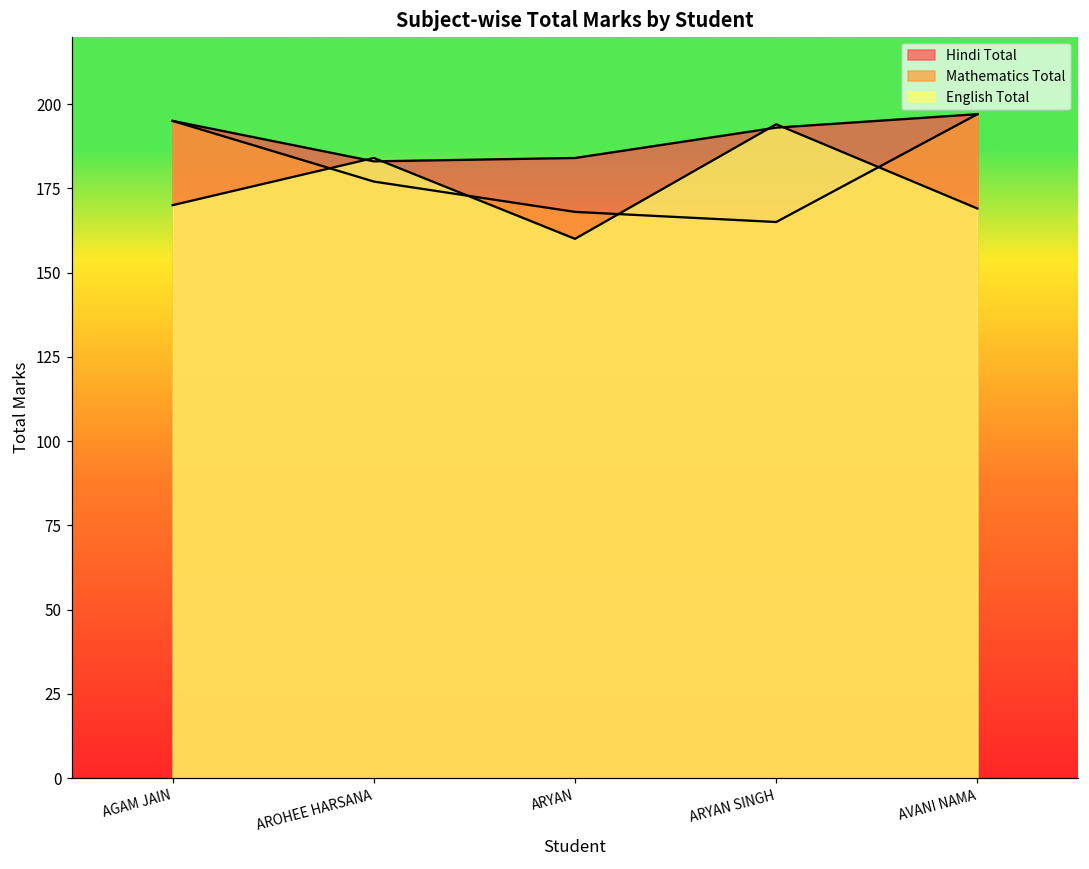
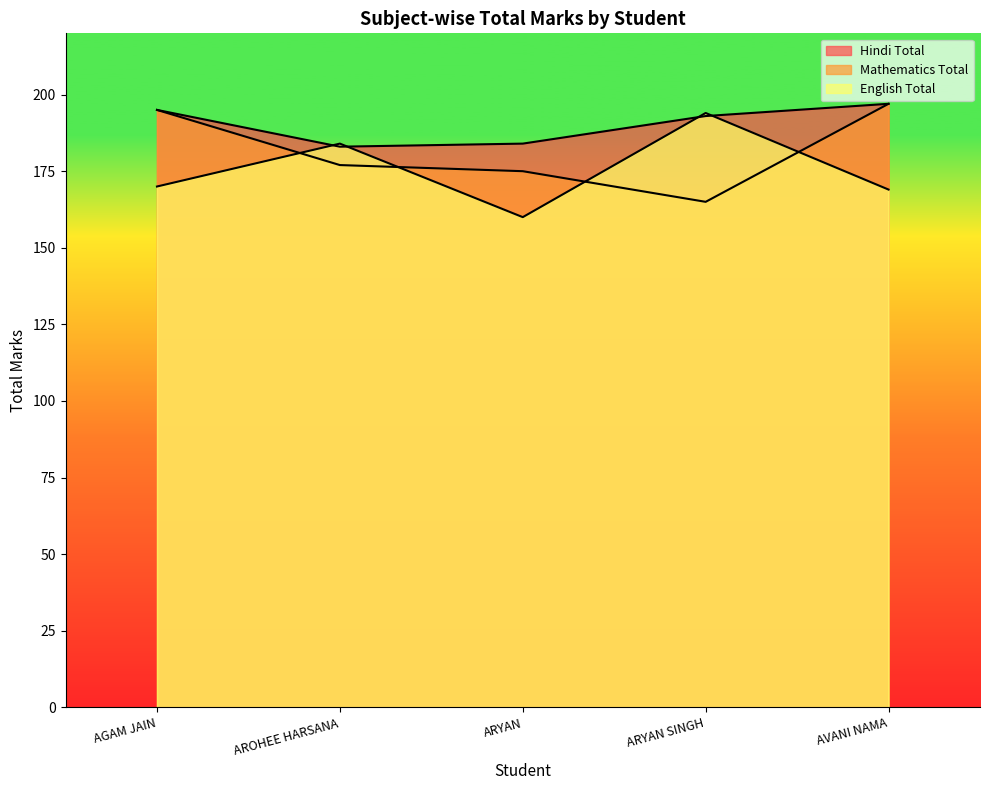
Mathematics Total, ARYAN: 168 -> 175
